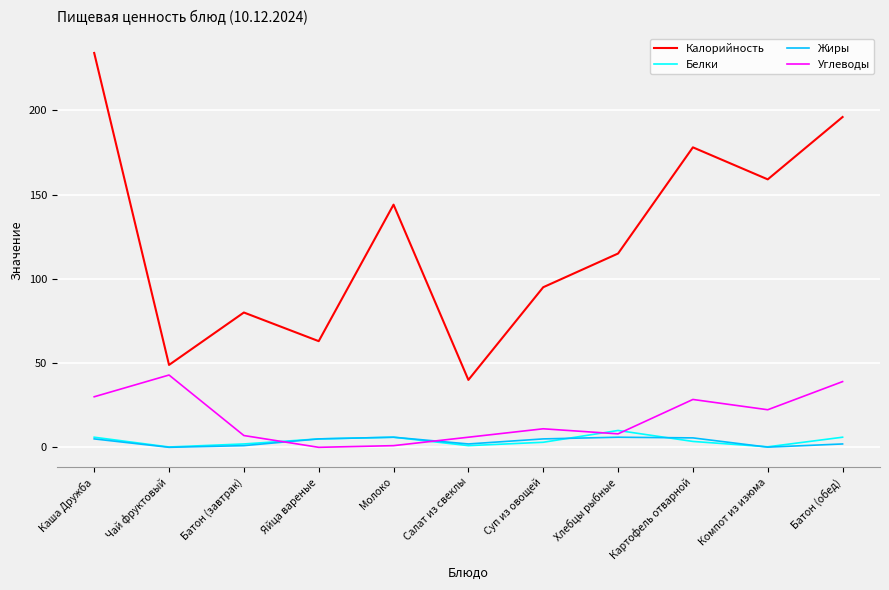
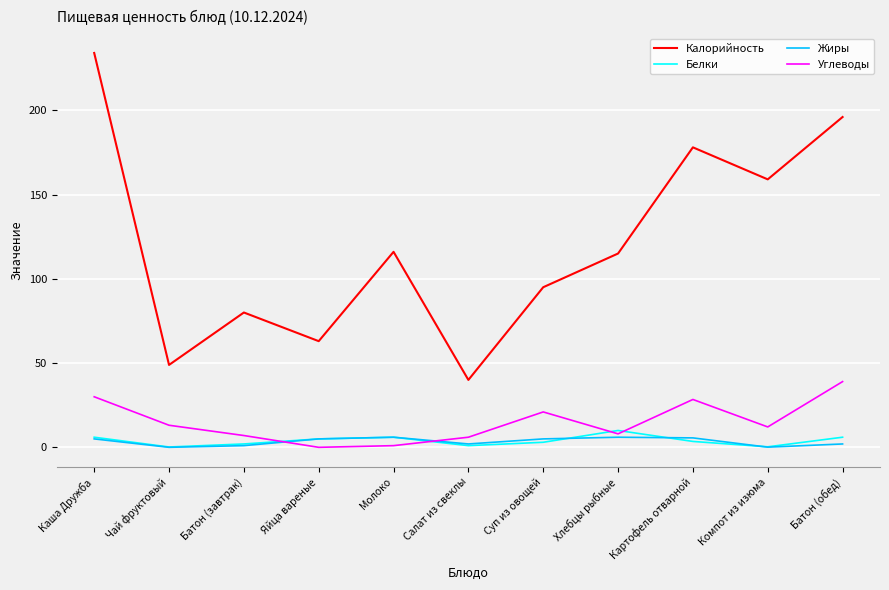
Углеводы, Чай фруктовый: 43 -> 13
Калорийность, Молоко: 144 -> 116
Углеводы, Суп из овощей: 11 -> 21
Углеводы, Компот из изюма: 22 -> 12
